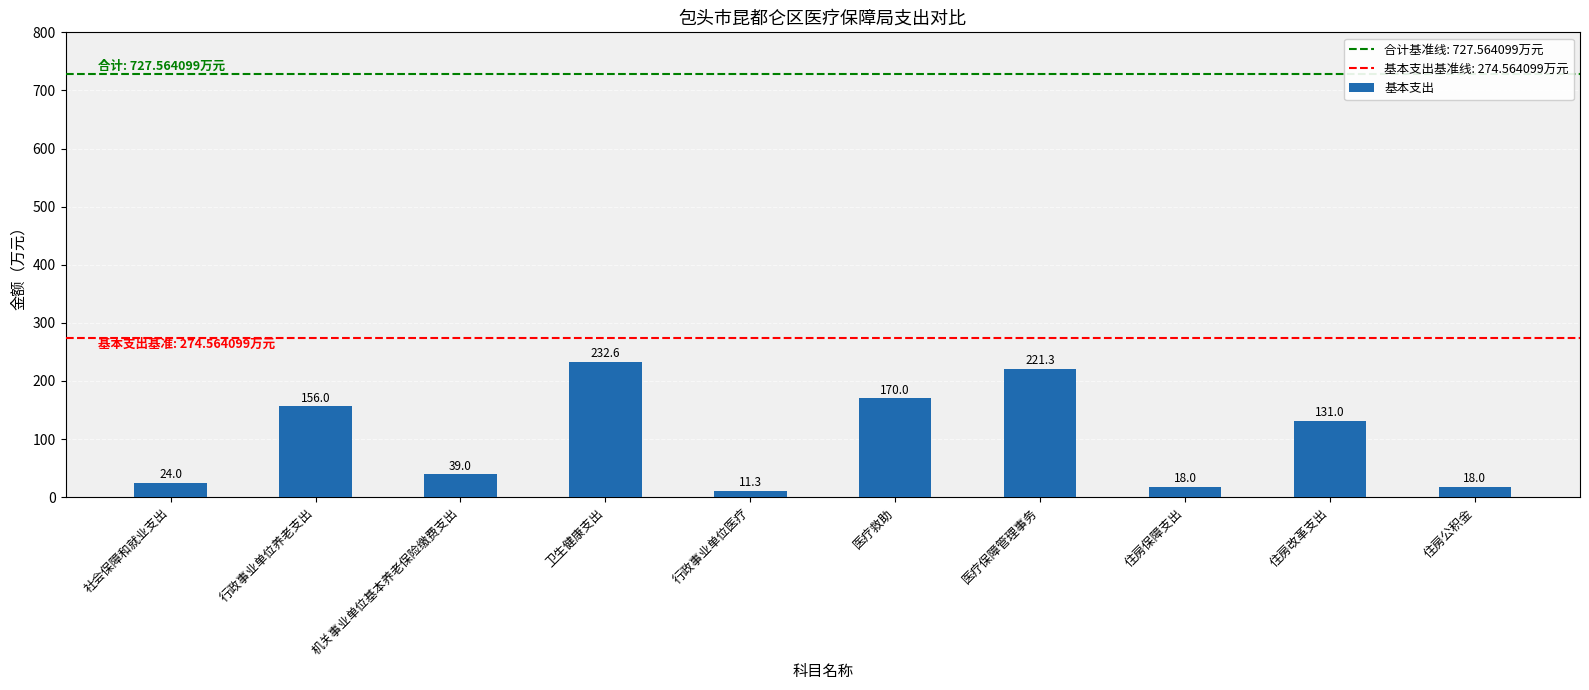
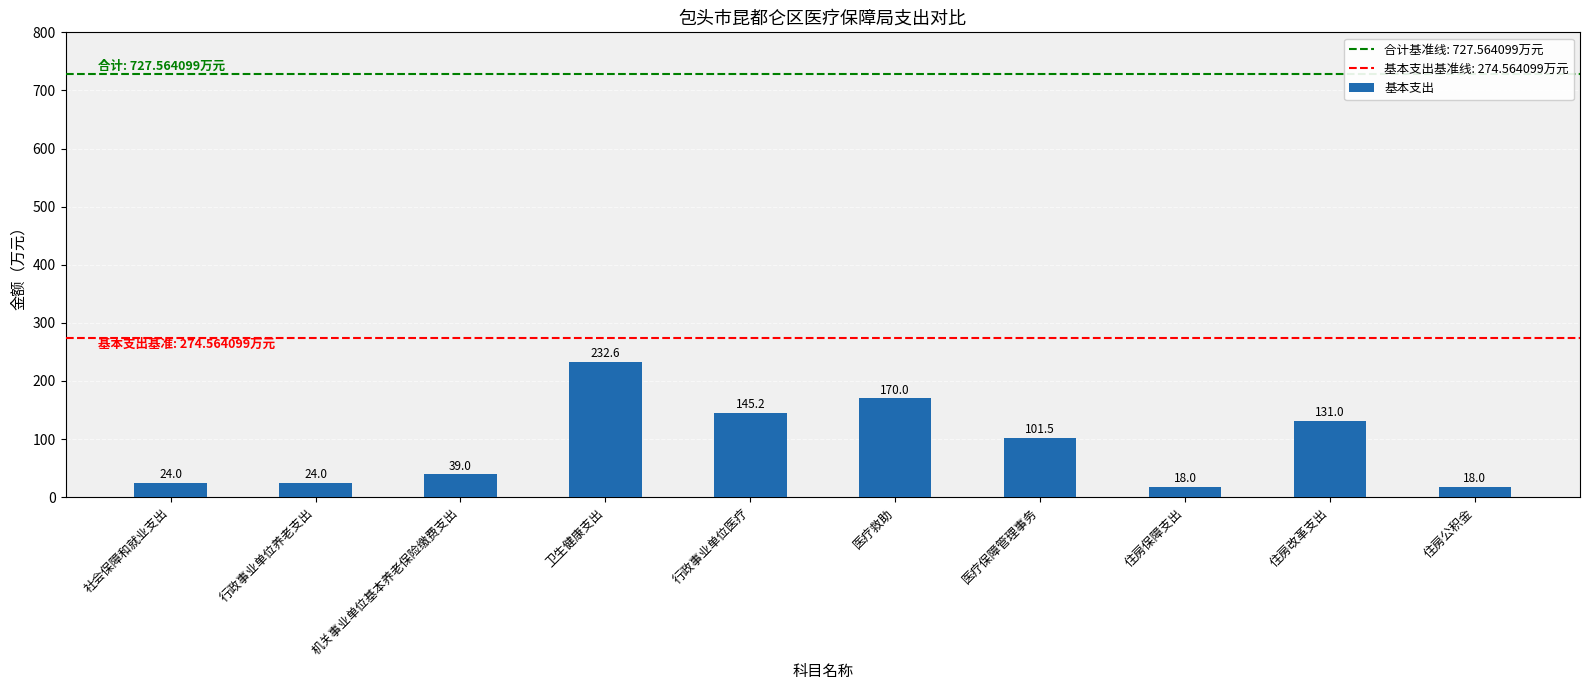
行政事业单位养老支出: 156.0 -> 24.0
行政事业单位医疗: 11.3 -> 145.2
医疗保障管理事务: 221.3 -> 101.5
